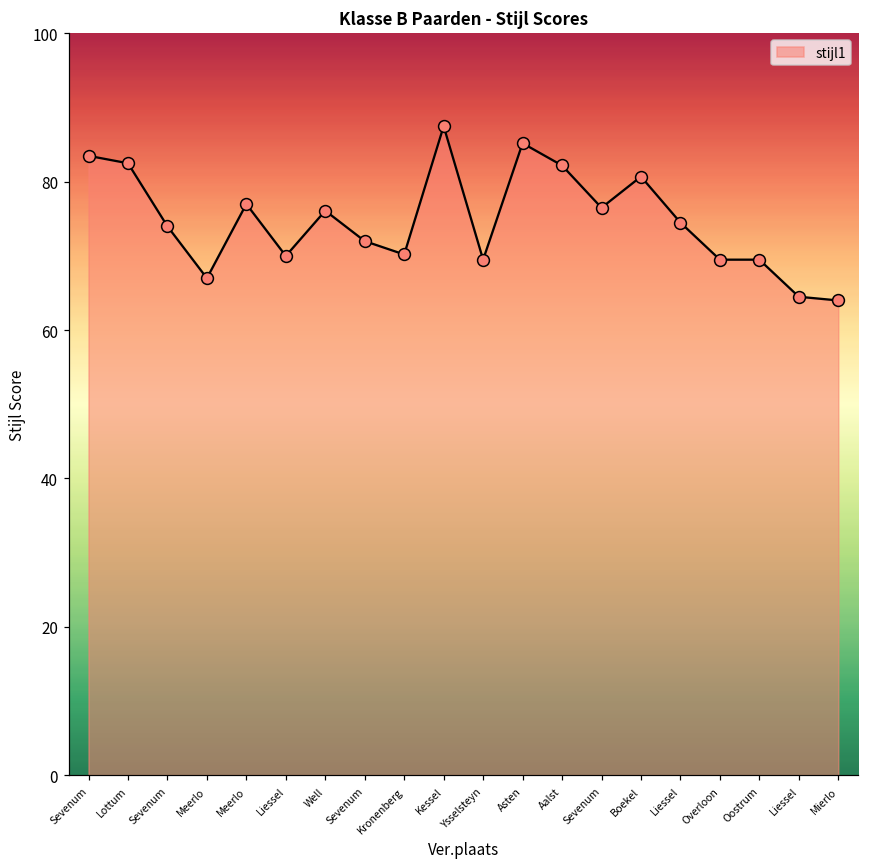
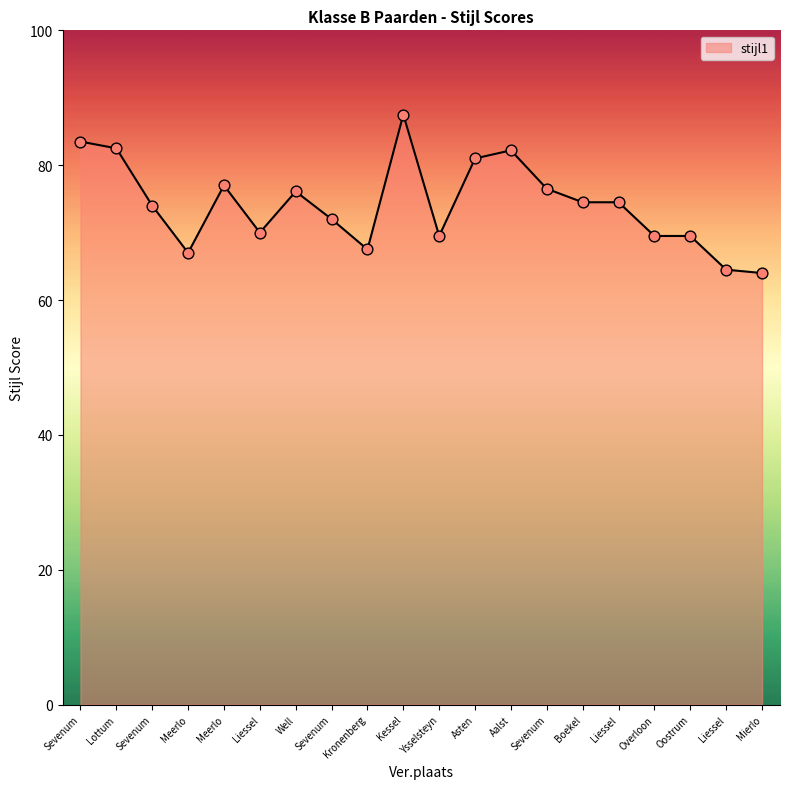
Kronenberg: 70 -> 68
Asten: 85 -> 81
Boekel: 81 -> 75
